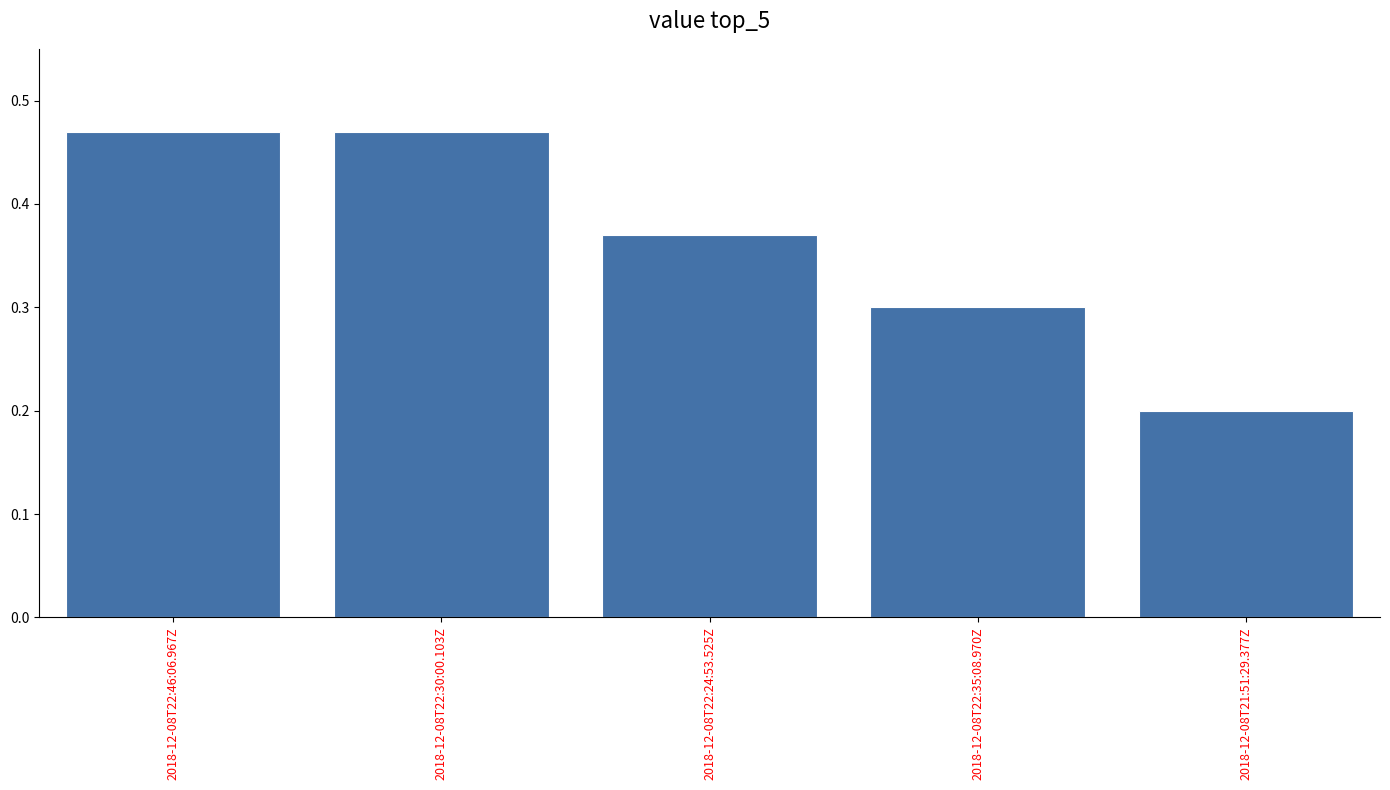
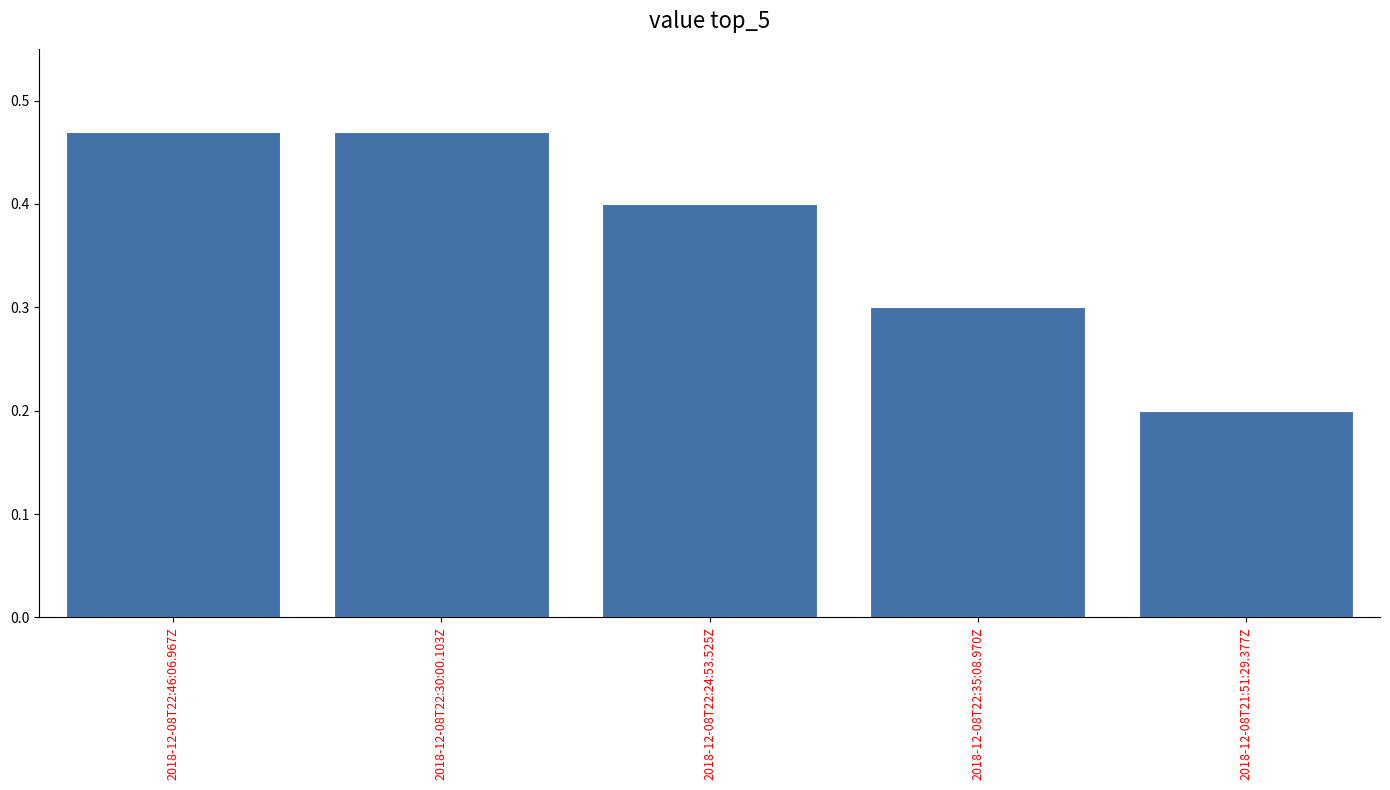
2018-12-08T22:24:53.525Z: 0.37 -> 0.40
